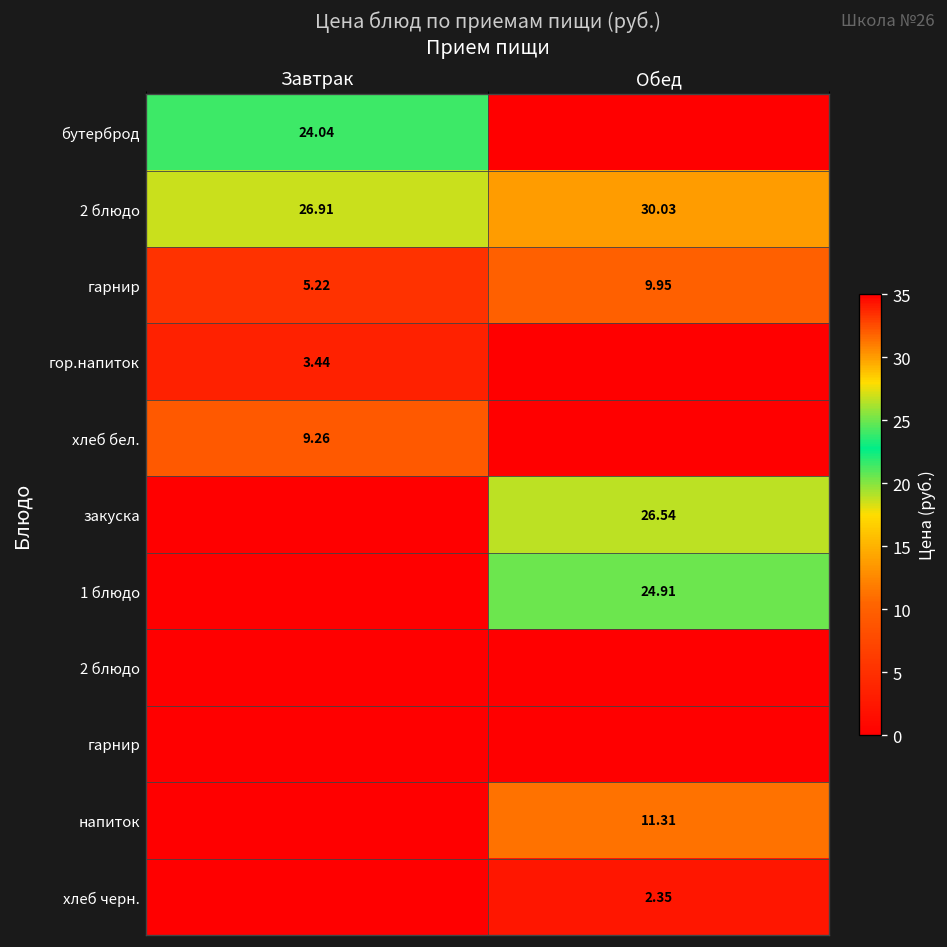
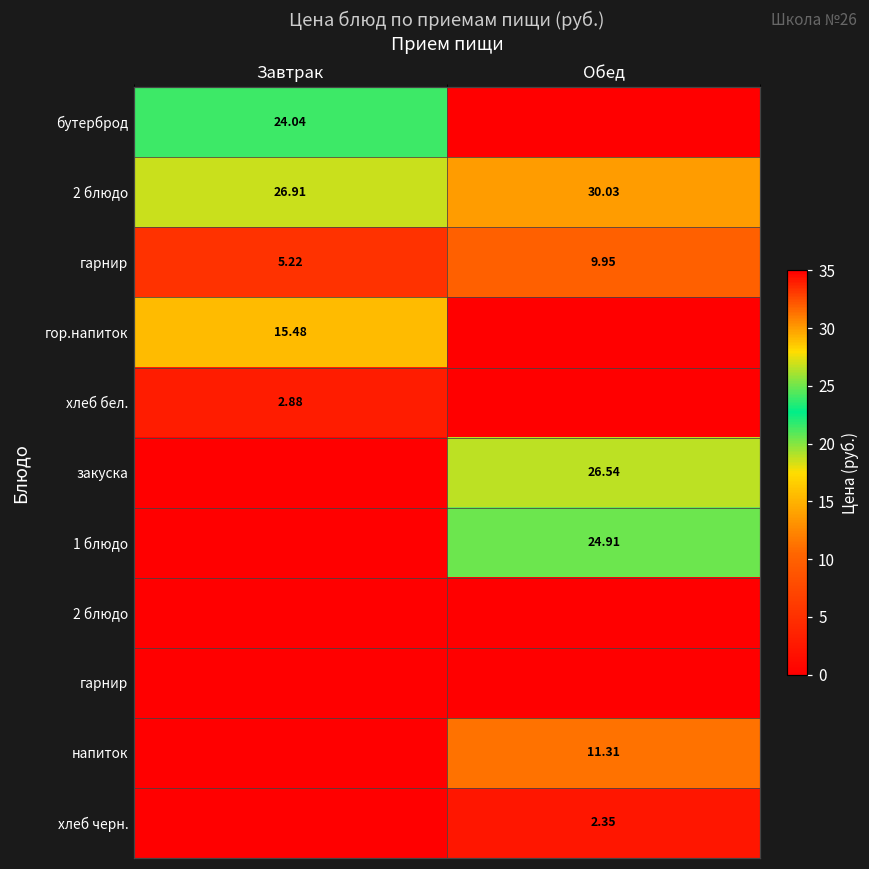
гор.напиток, Завтрак: 3.44 -> 15.48
хлеб бел., Завтрак: 9.26 -> 2.88
